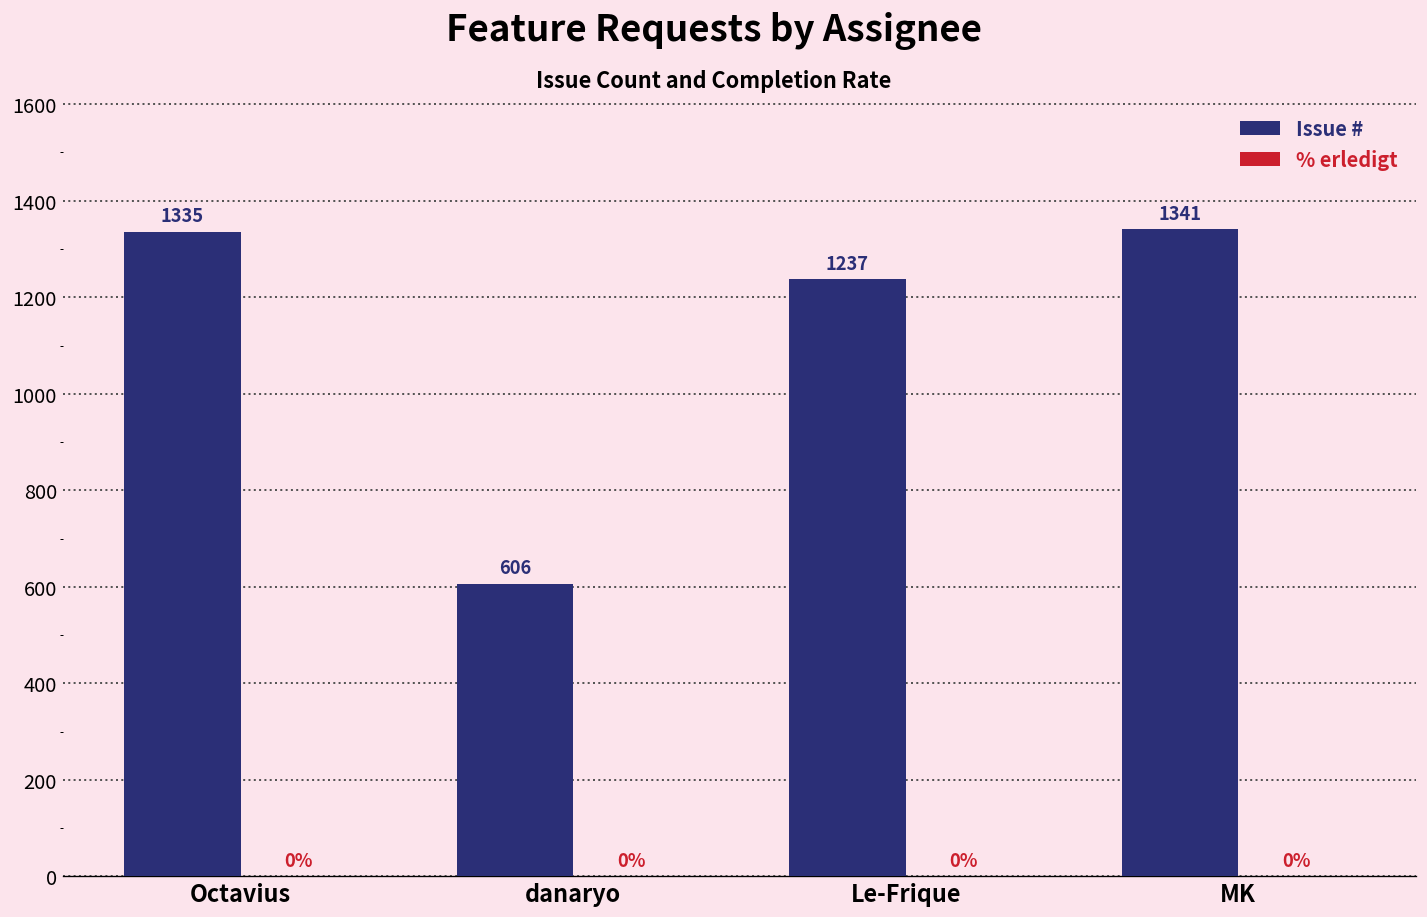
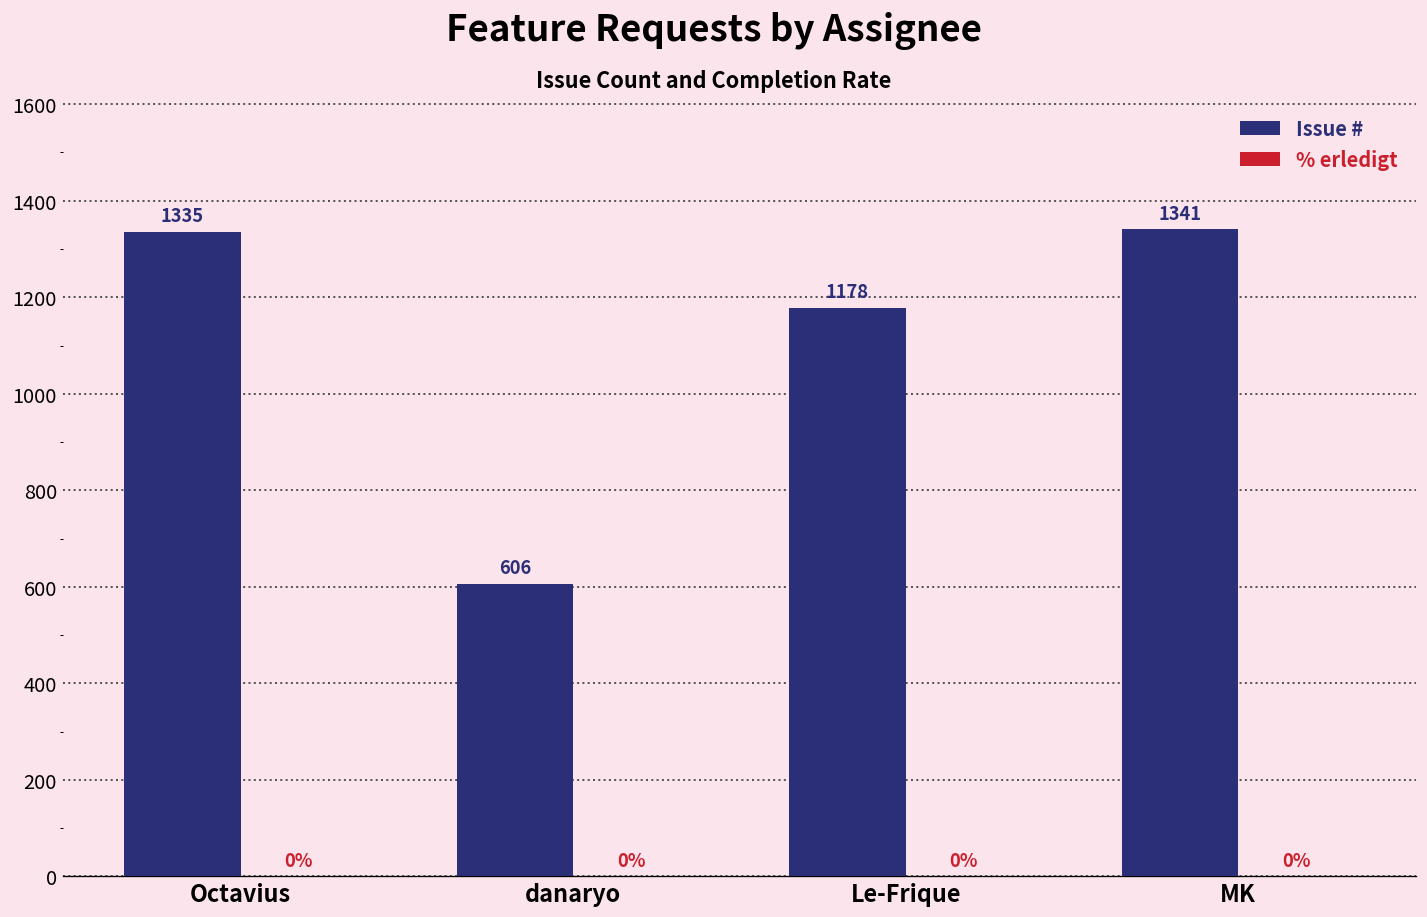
Issue #, Le-Frique: 1237 -> 1178
